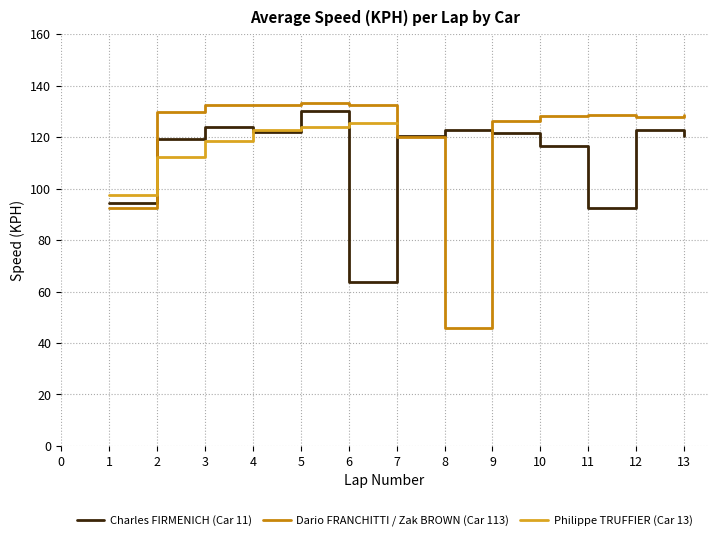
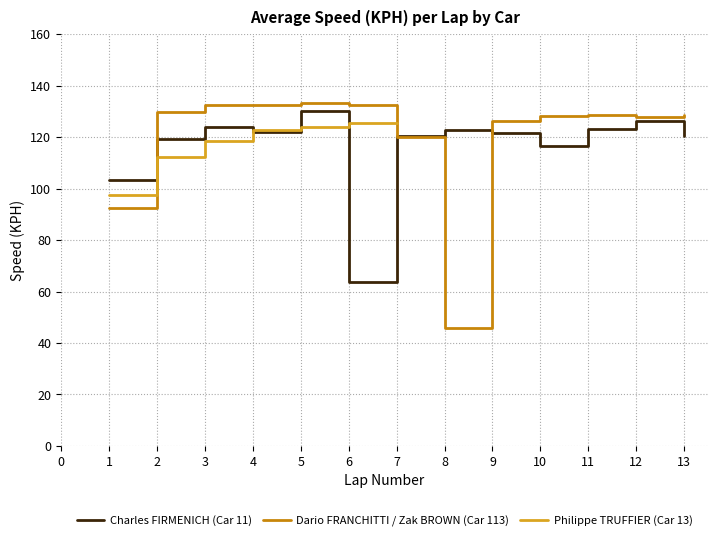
Charles FIRMENICH (Car 11), 1: 95 -> 103
Charles FIRMENICH (Car 11), 11: 92 -> 123
Charles FIRMENICH (Car 11), 12: 123 -> 126
